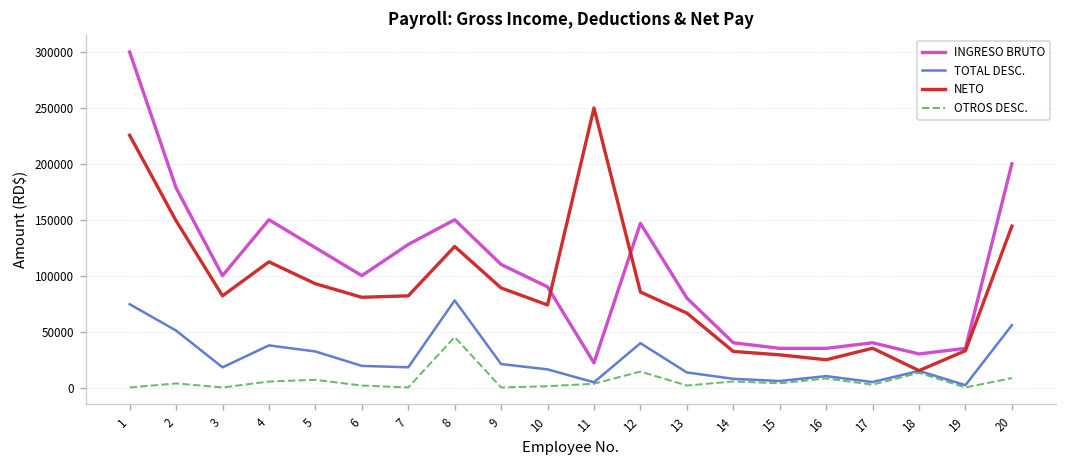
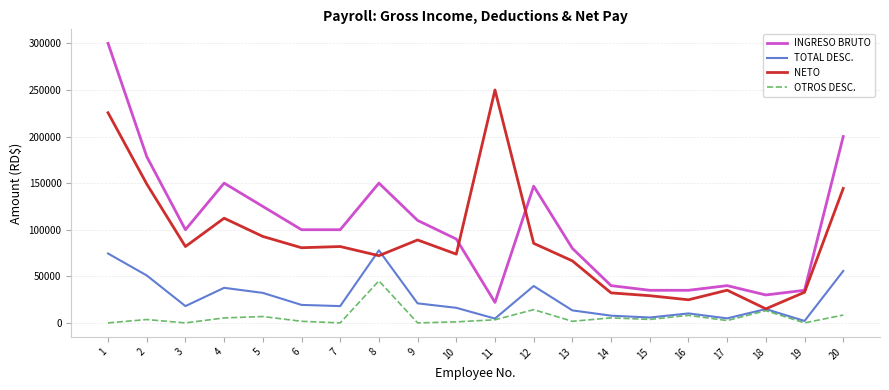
INGRESO BRUTO, 7: 130000 -> 100000
NETO, 8: 130000 -> 70000
